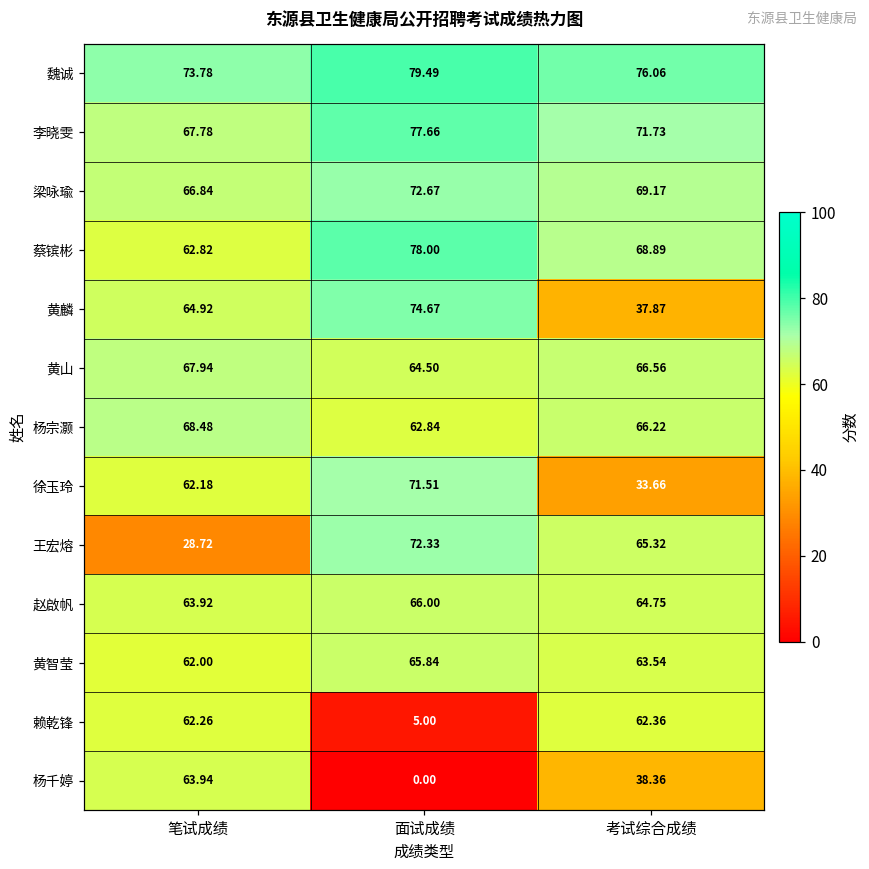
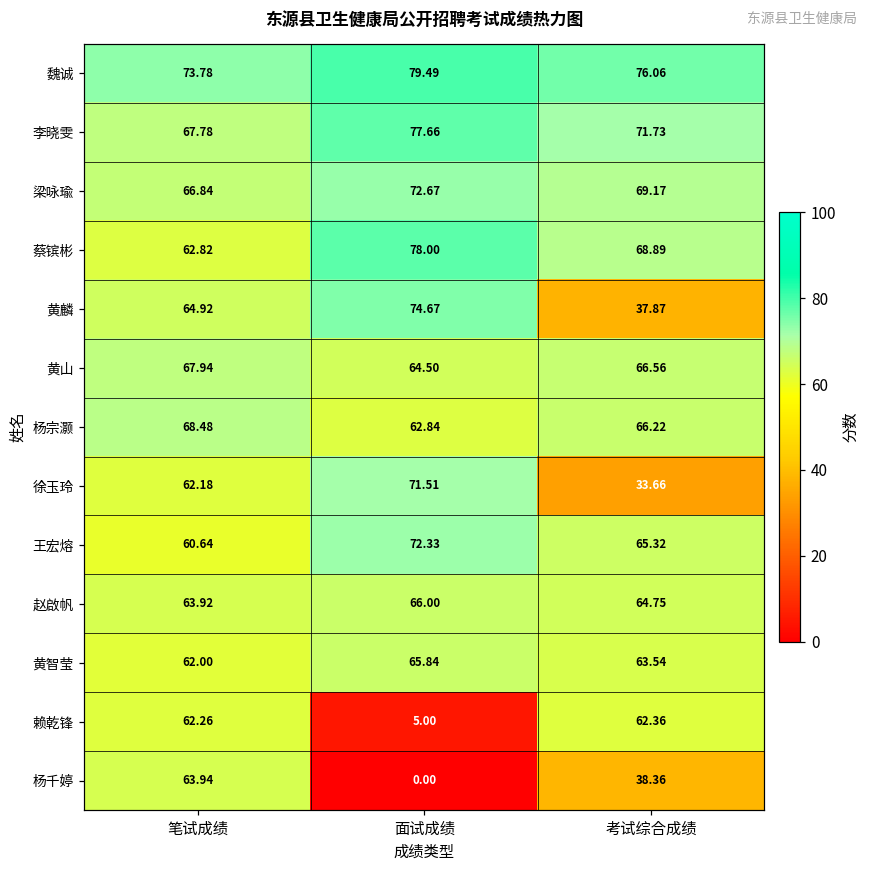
王宏熔, 笔试成绩: 28.72 -> 60.64
